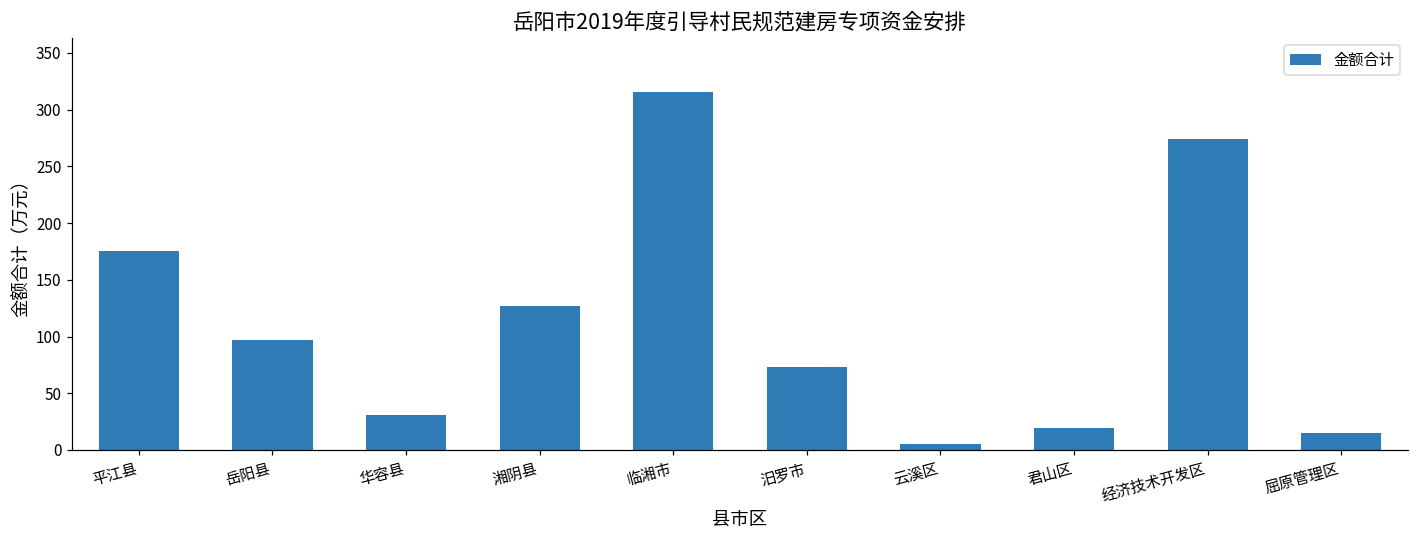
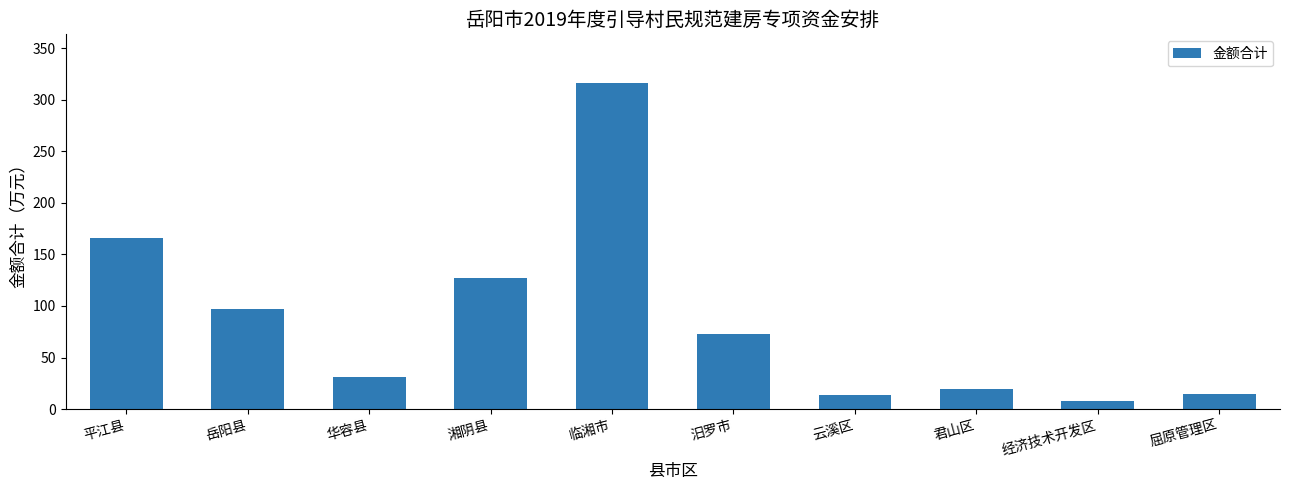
平江县: 175 -> 166
云溪区: 6 -> 14
经济技术开发区: 275 -> 8
